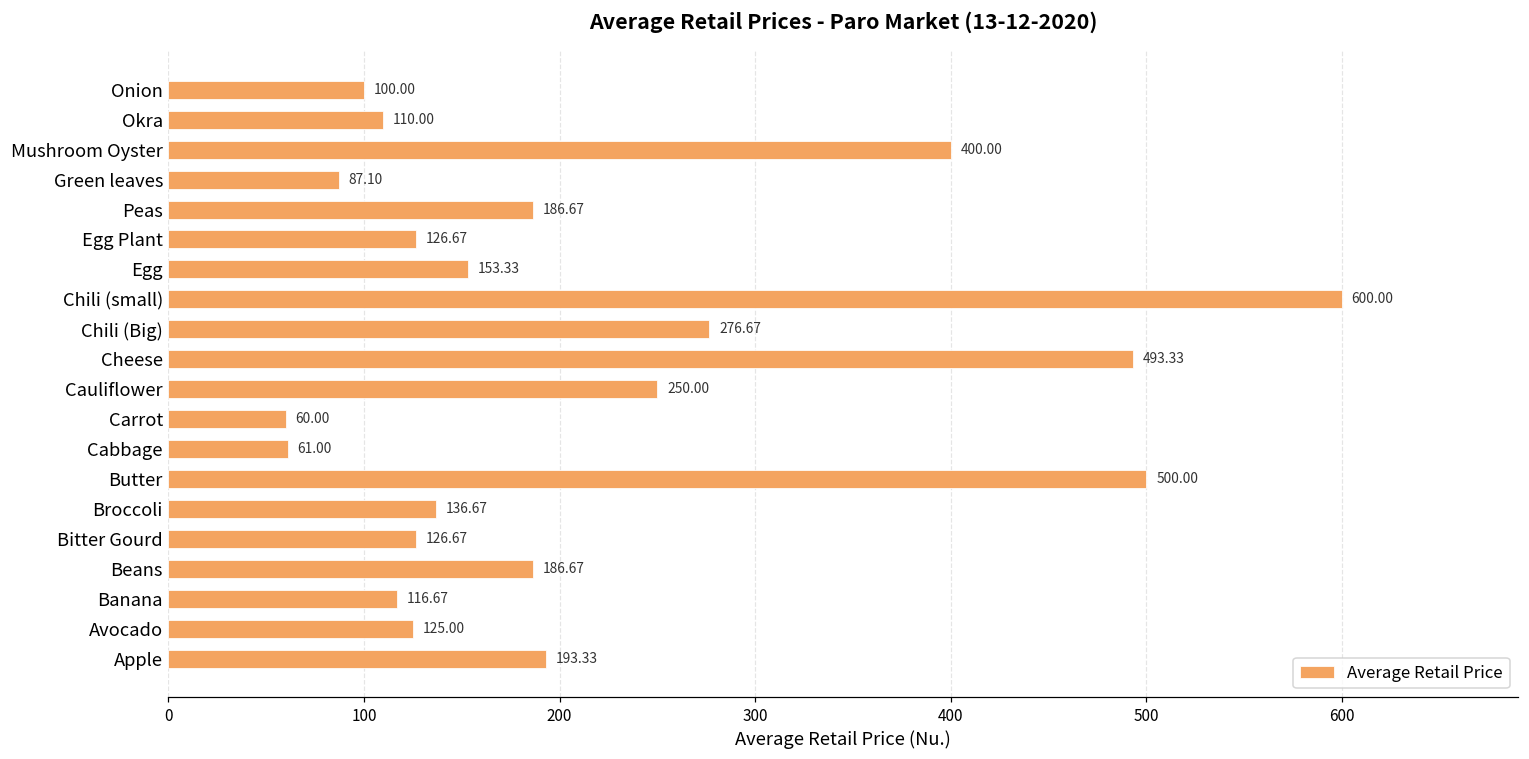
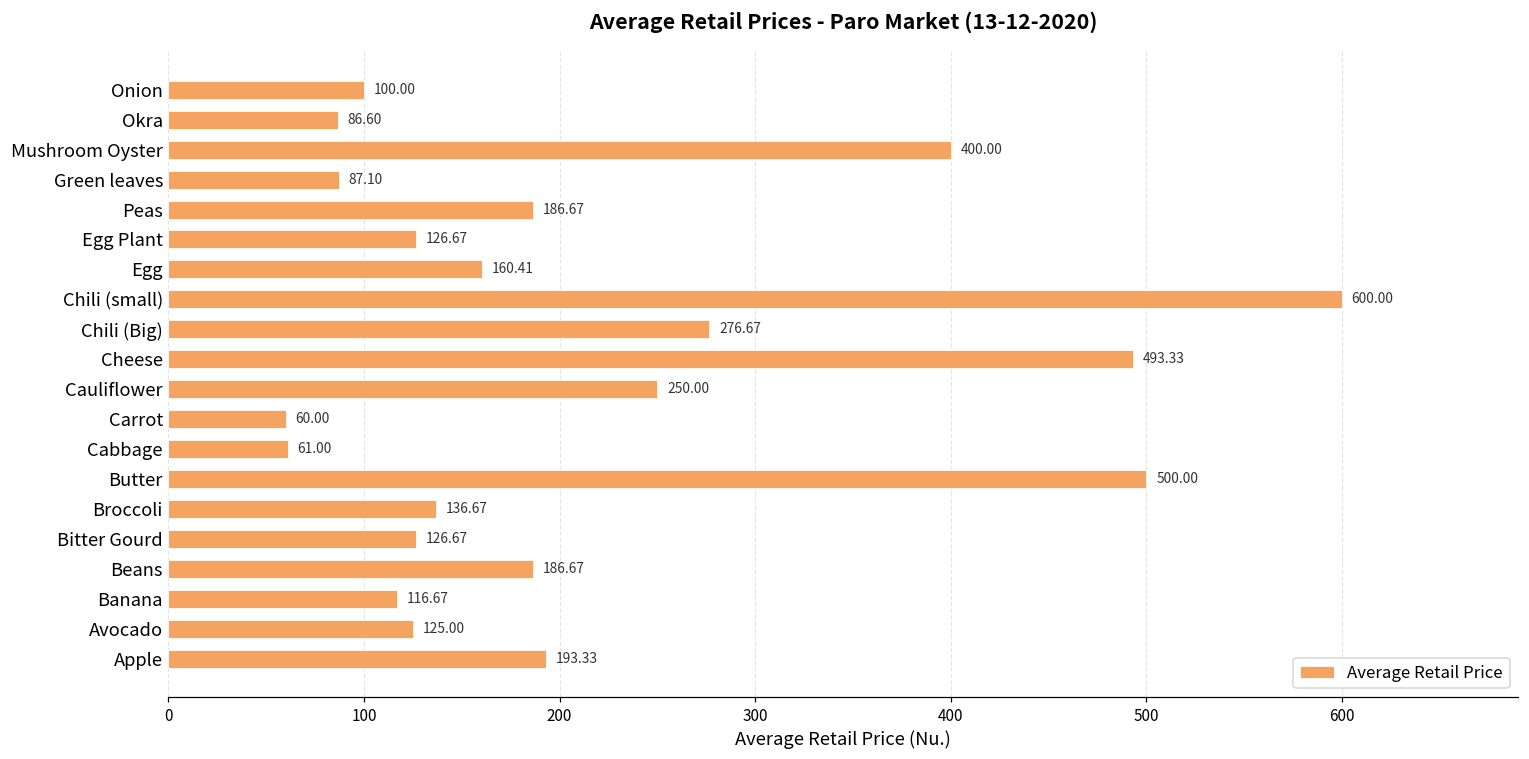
Okra: 110.00 -> 86.60
Egg: 153.33 -> 160.41
